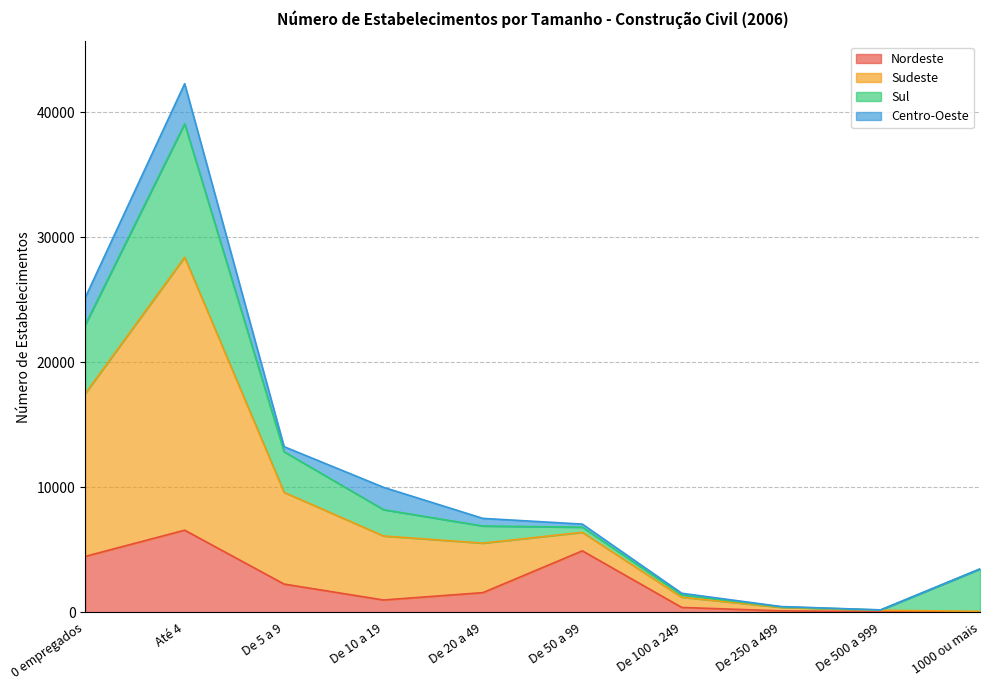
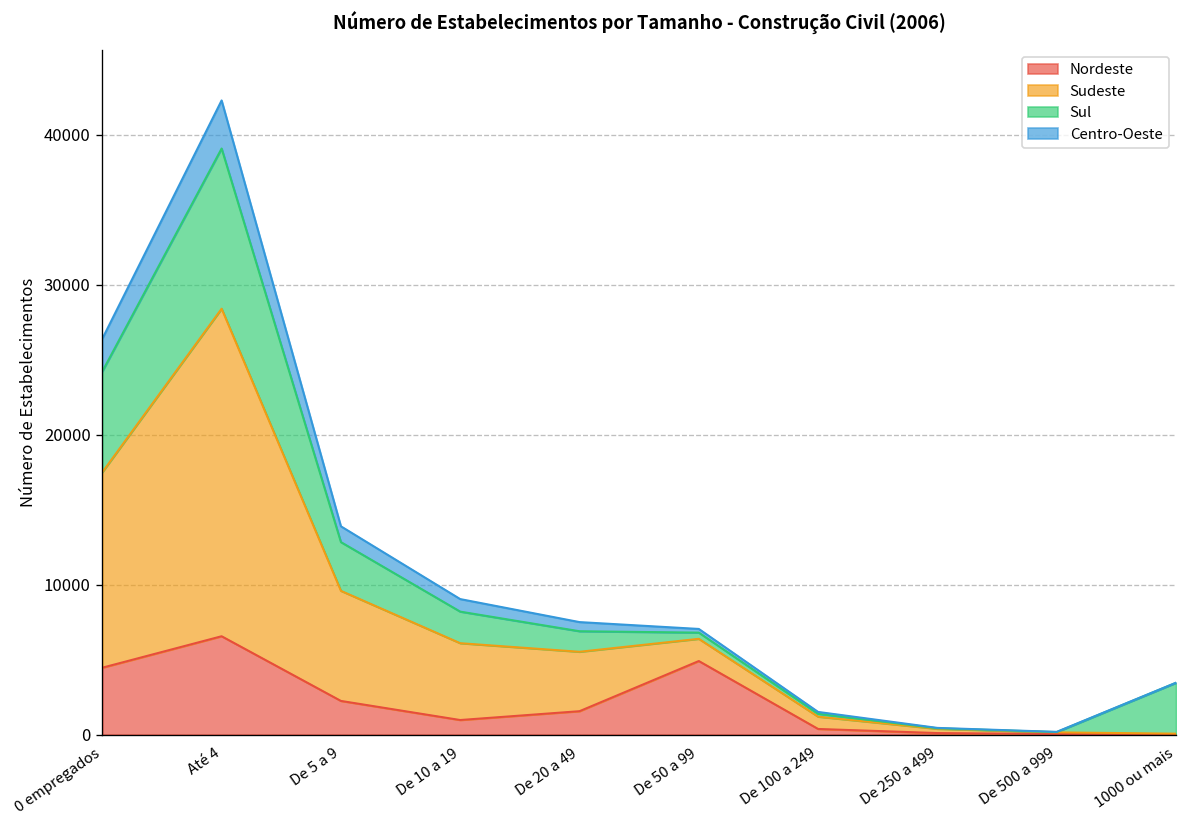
Sul, 0 empregados: 5500 -> 6700
Centro-Oeste, De 5 a 9: 400 -> 1100
Centro-Oeste, De 10 a 19: 1800 -> 800
